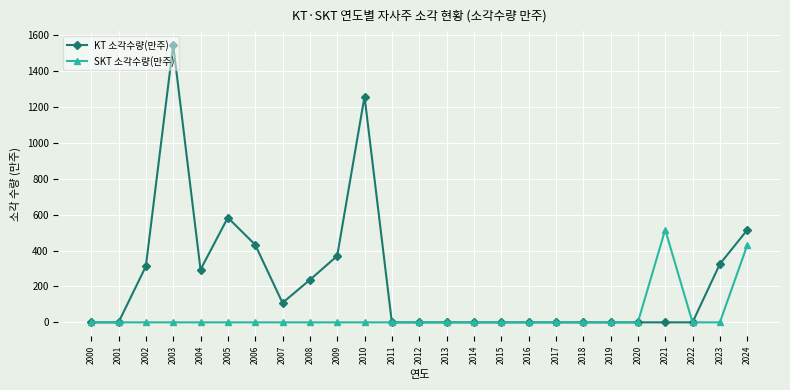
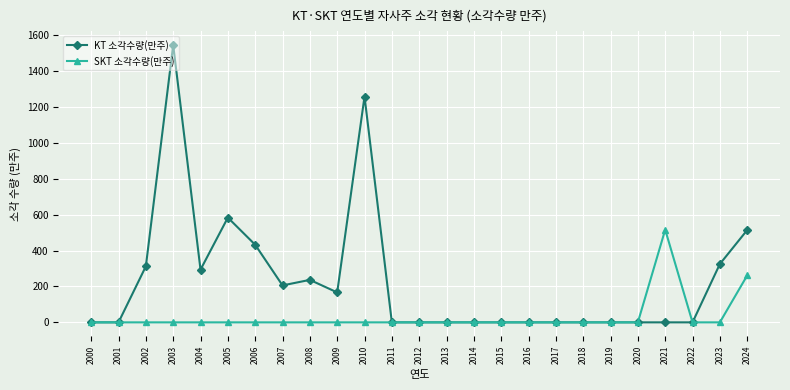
KT 소각수량(만주), 2007: 110 -> 210
KT 소각수량(만주), 2009: 370 -> 170
SKT 소각수량(만주), 2024: 430 -> 260
